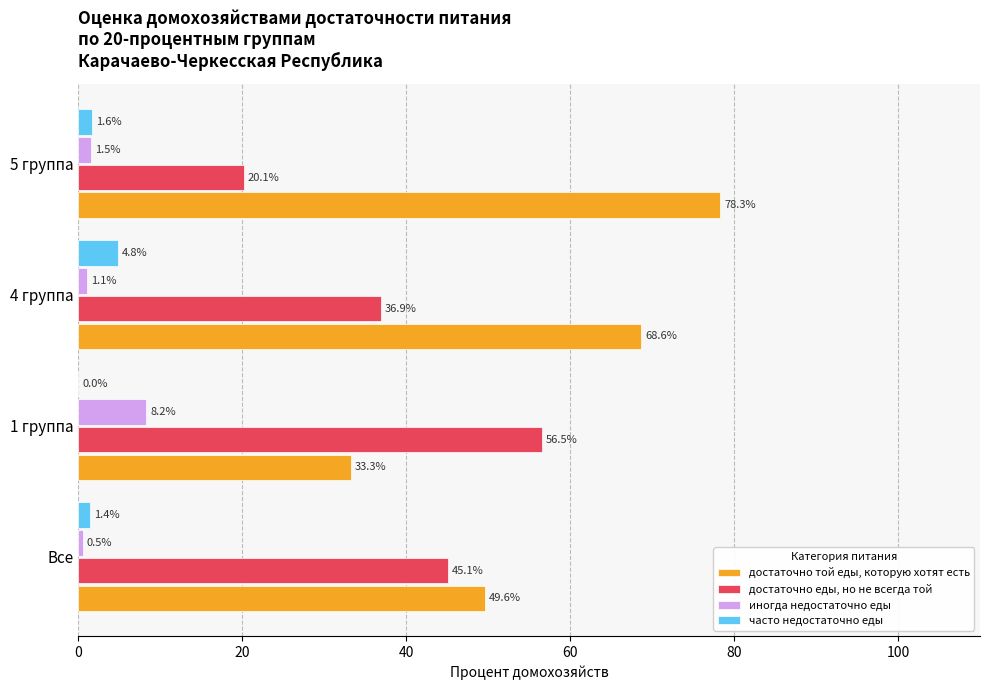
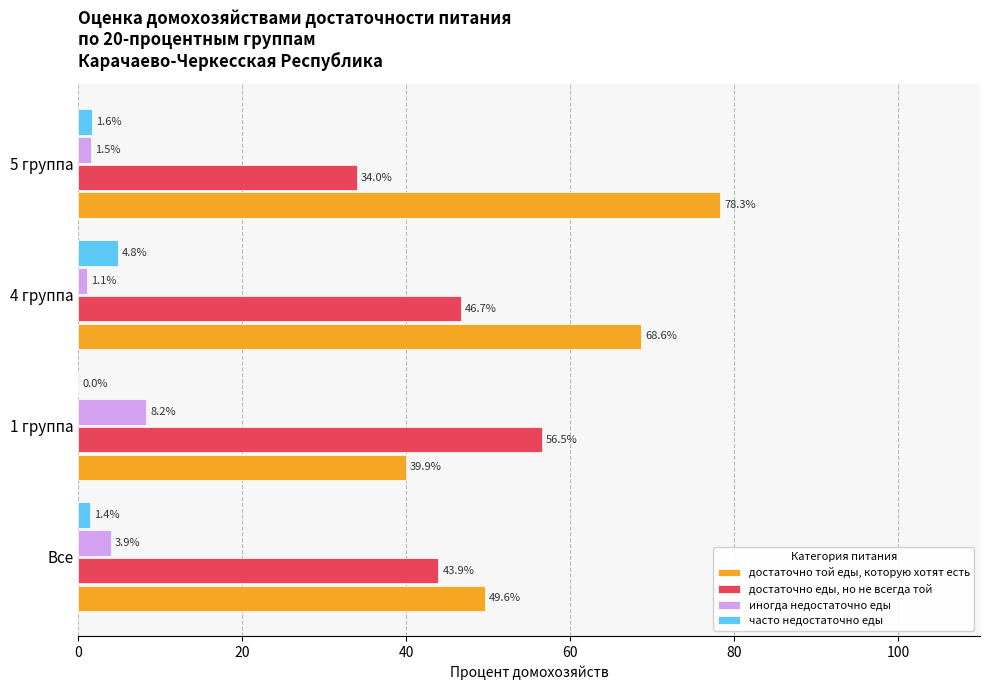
достаточно еды, но не всегда той, 5 группа: 20.1% -> 34.0%
достаточно еды, но не всегда той, 4 группа: 36.9% -> 46.7%
достаточно той еды, которую хотят есть, 1 группа: 33.3% -> 39.9%
иногда недостаточно еды, Все: 0.5% -> 3.9%
достаточно еды, но не всегда той, Все: 45.1% -> 43.9%
